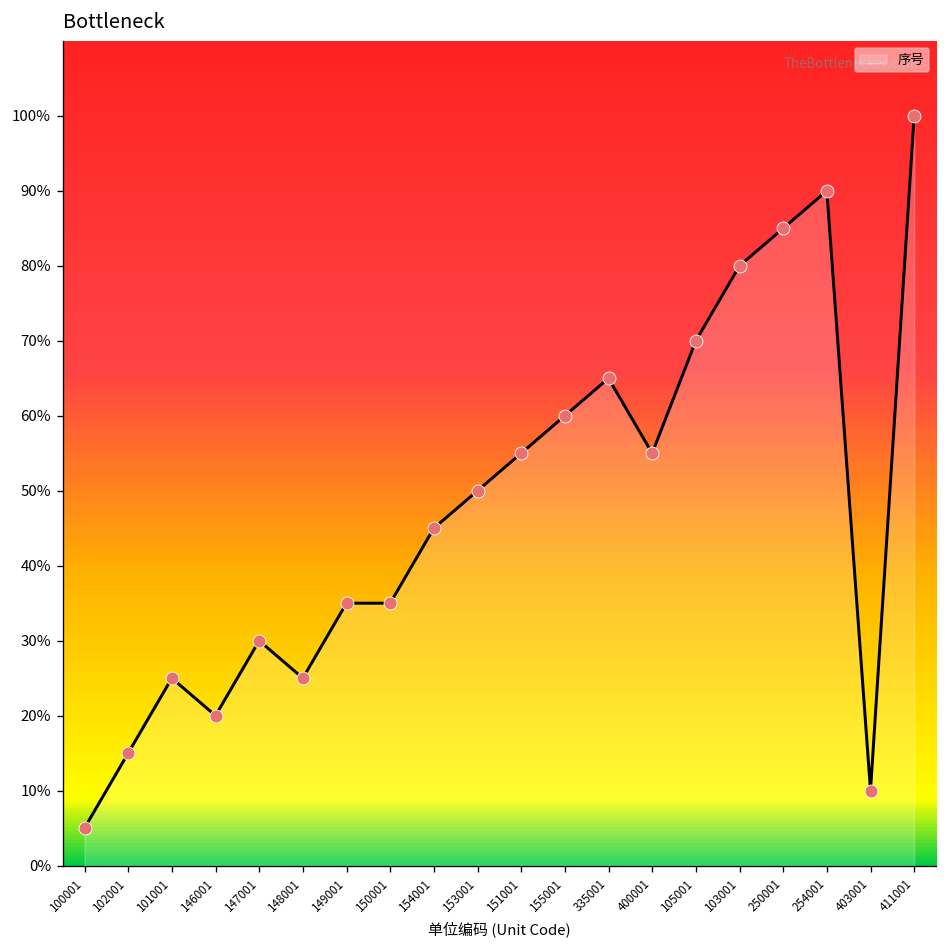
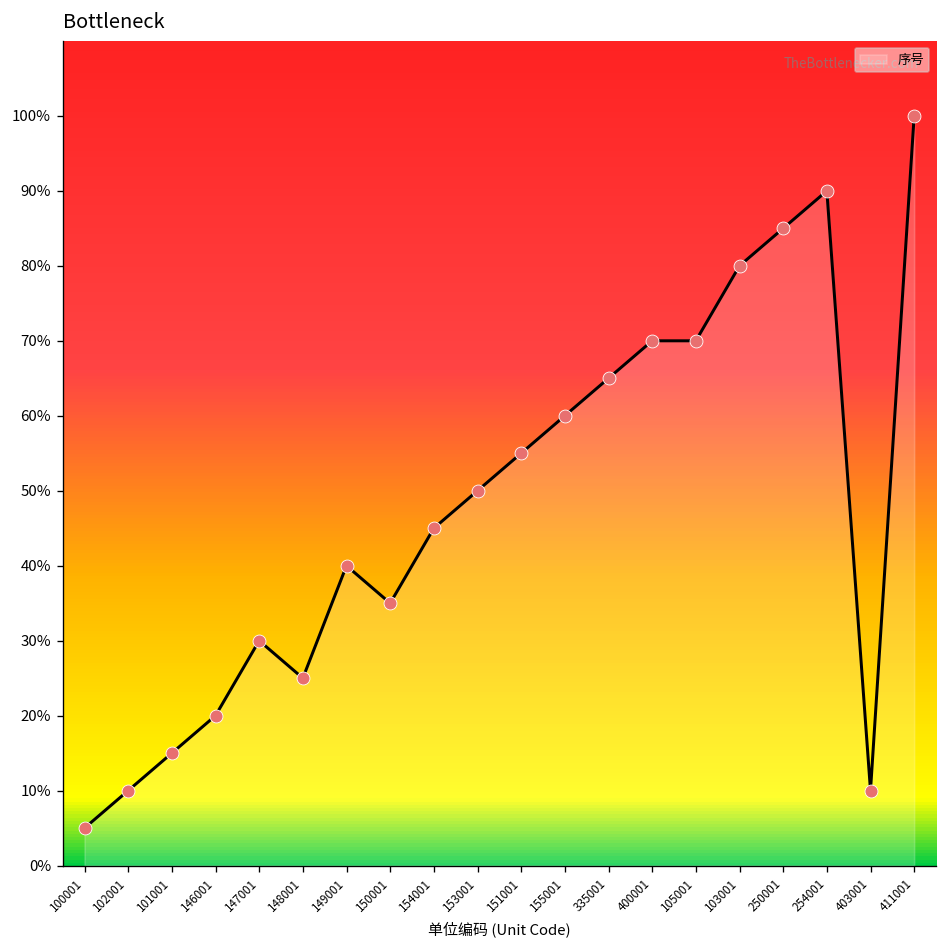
102001: 15% -> 10%
101001: 25% -> 15%
149001: 35% -> 40%
400001: 55% -> 70%
